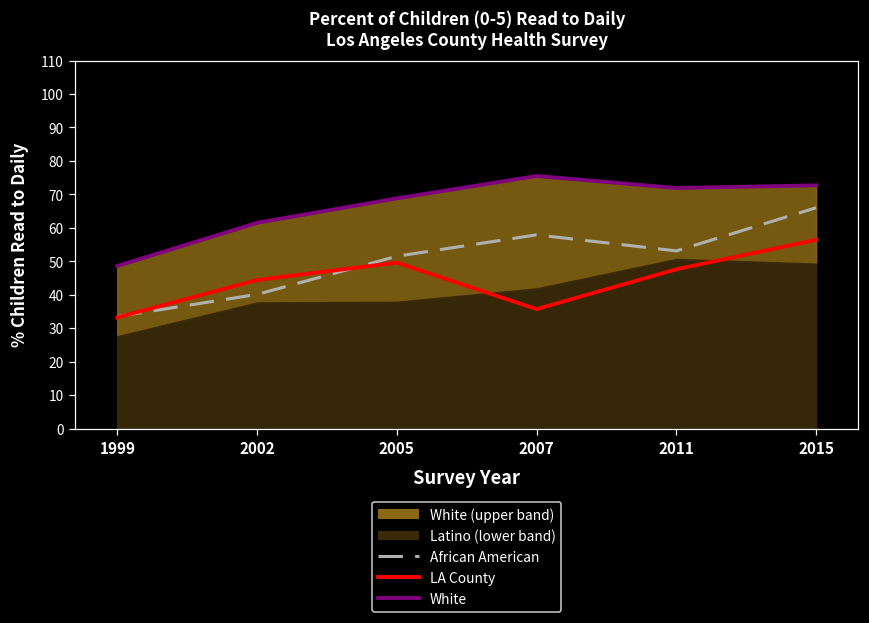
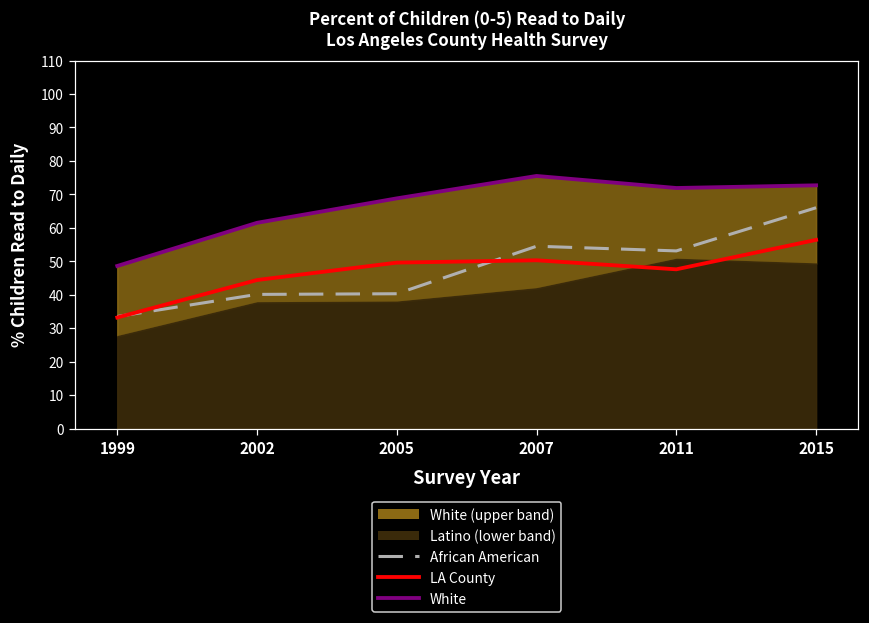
African American, 2005: 52 -> 40
African American, 2007: 58 -> 55
LA County, 2007: 36 -> 50
